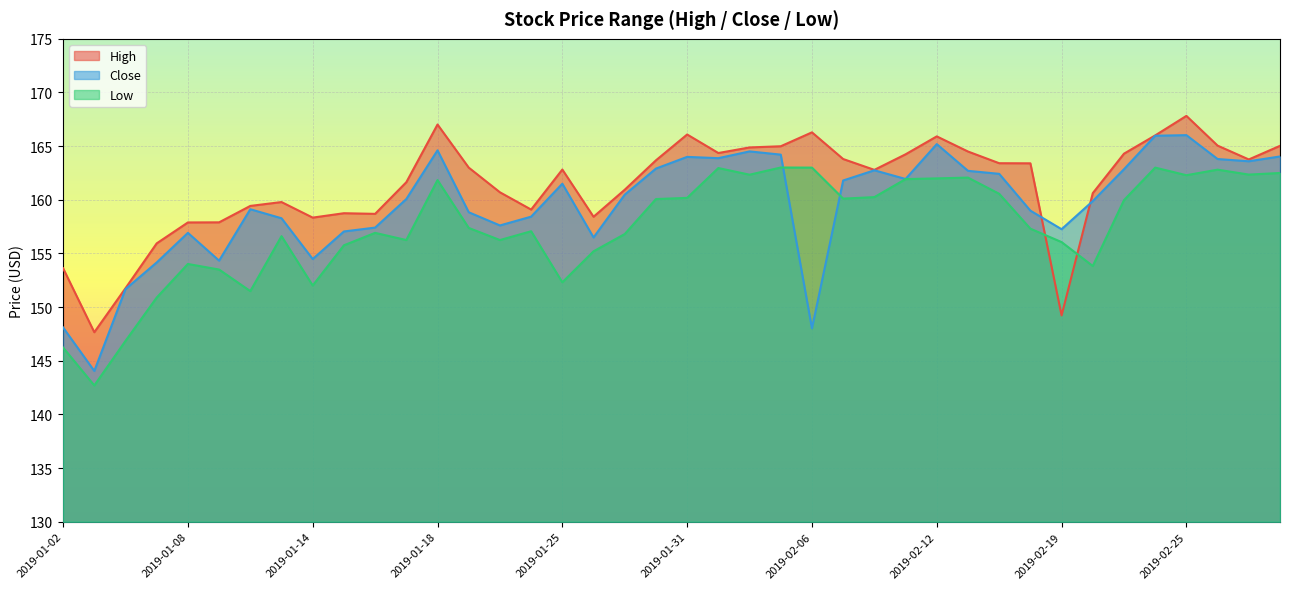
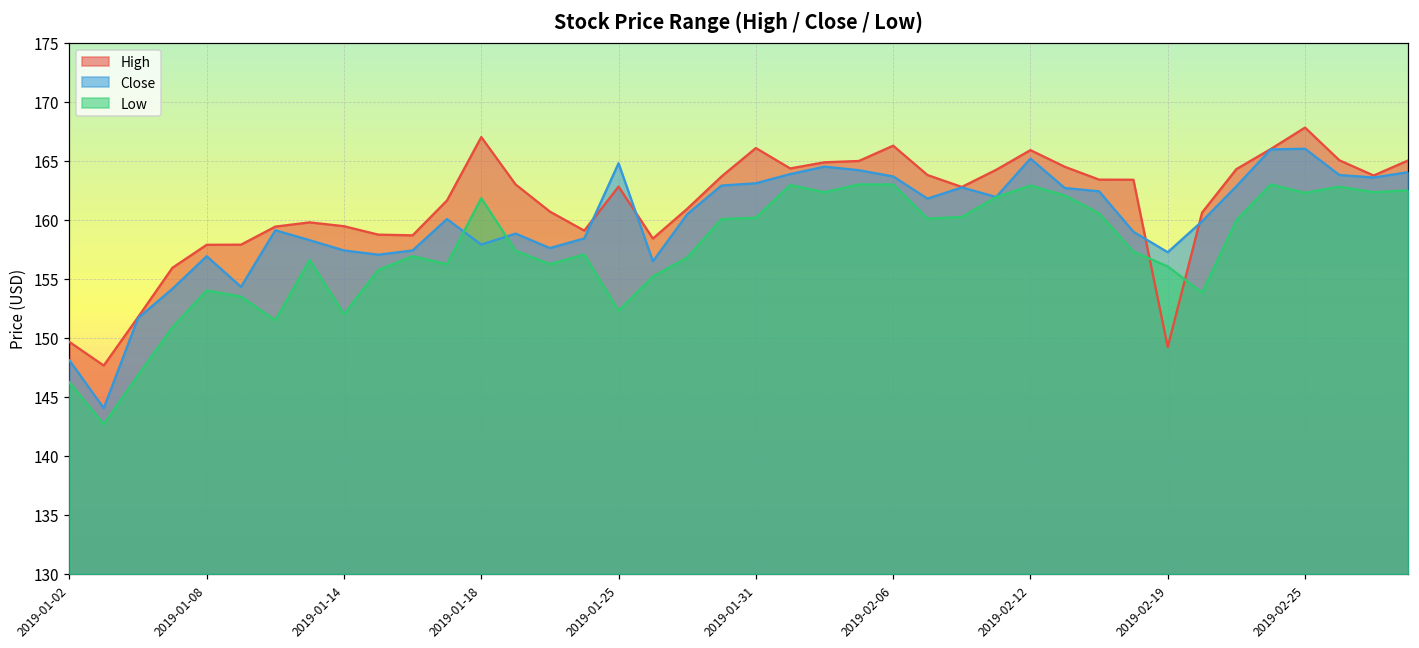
High, 2019-01-02: 153.6 -> 149.7
High, 2019-01-14: 158.3 -> 159.5
Close, 2019-01-14: 154.5 -> 157.4
Close, 2019-01-18: 164.6 -> 157.9
Close, 2019-01-25: 161.5 -> 164.8
Close, 2019-01-31: 164.0 -> 163.1
Close, 2019-02-06: 148.0 -> 163.7
Low, 2019-02-12: 162.0 -> 162.9
